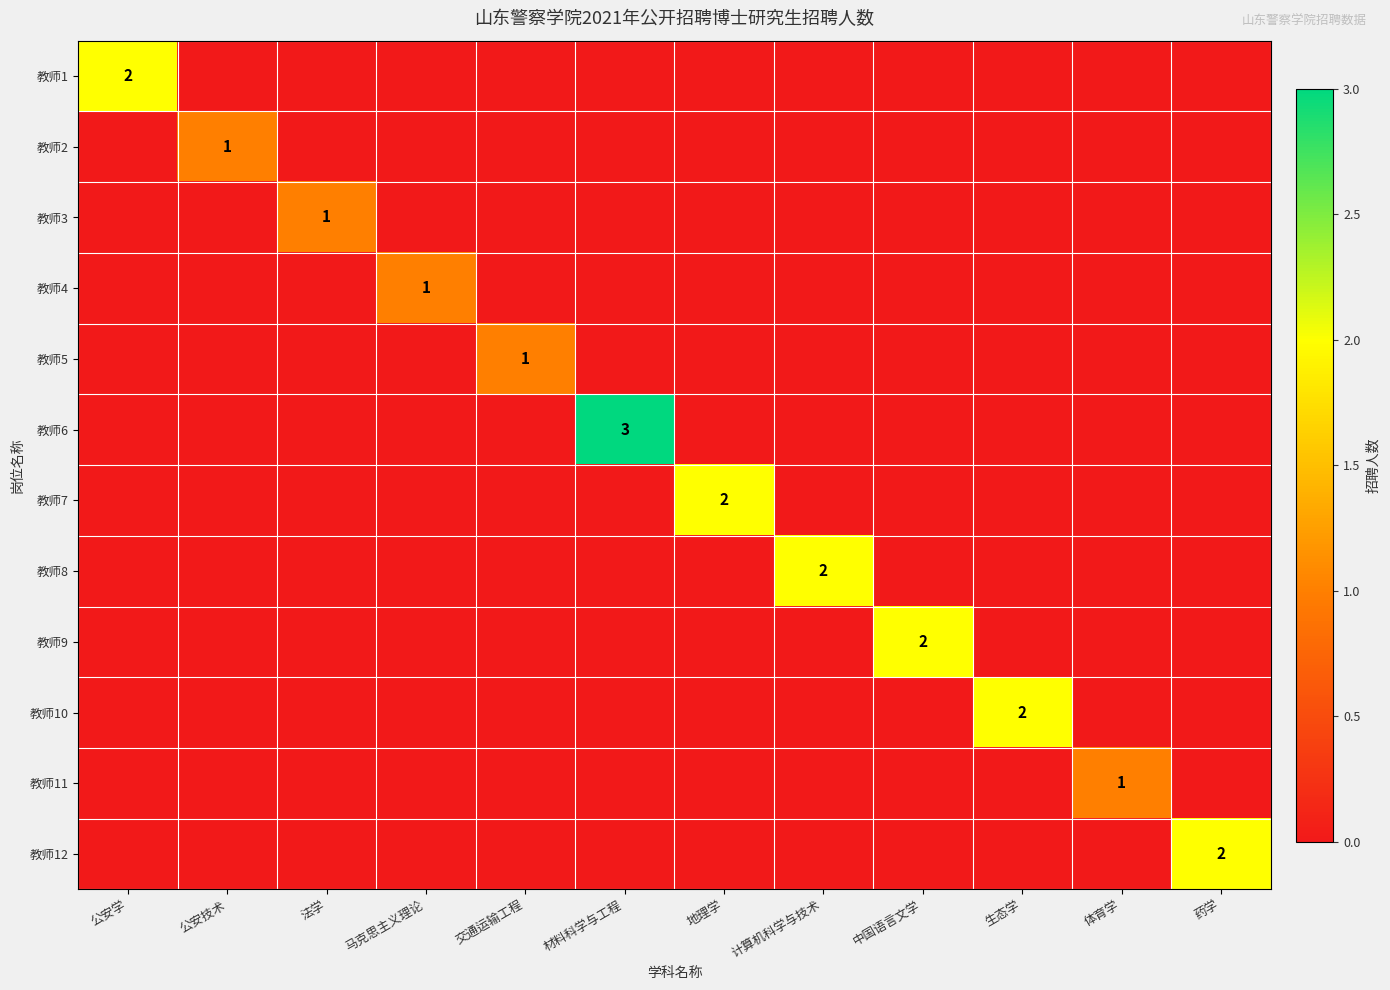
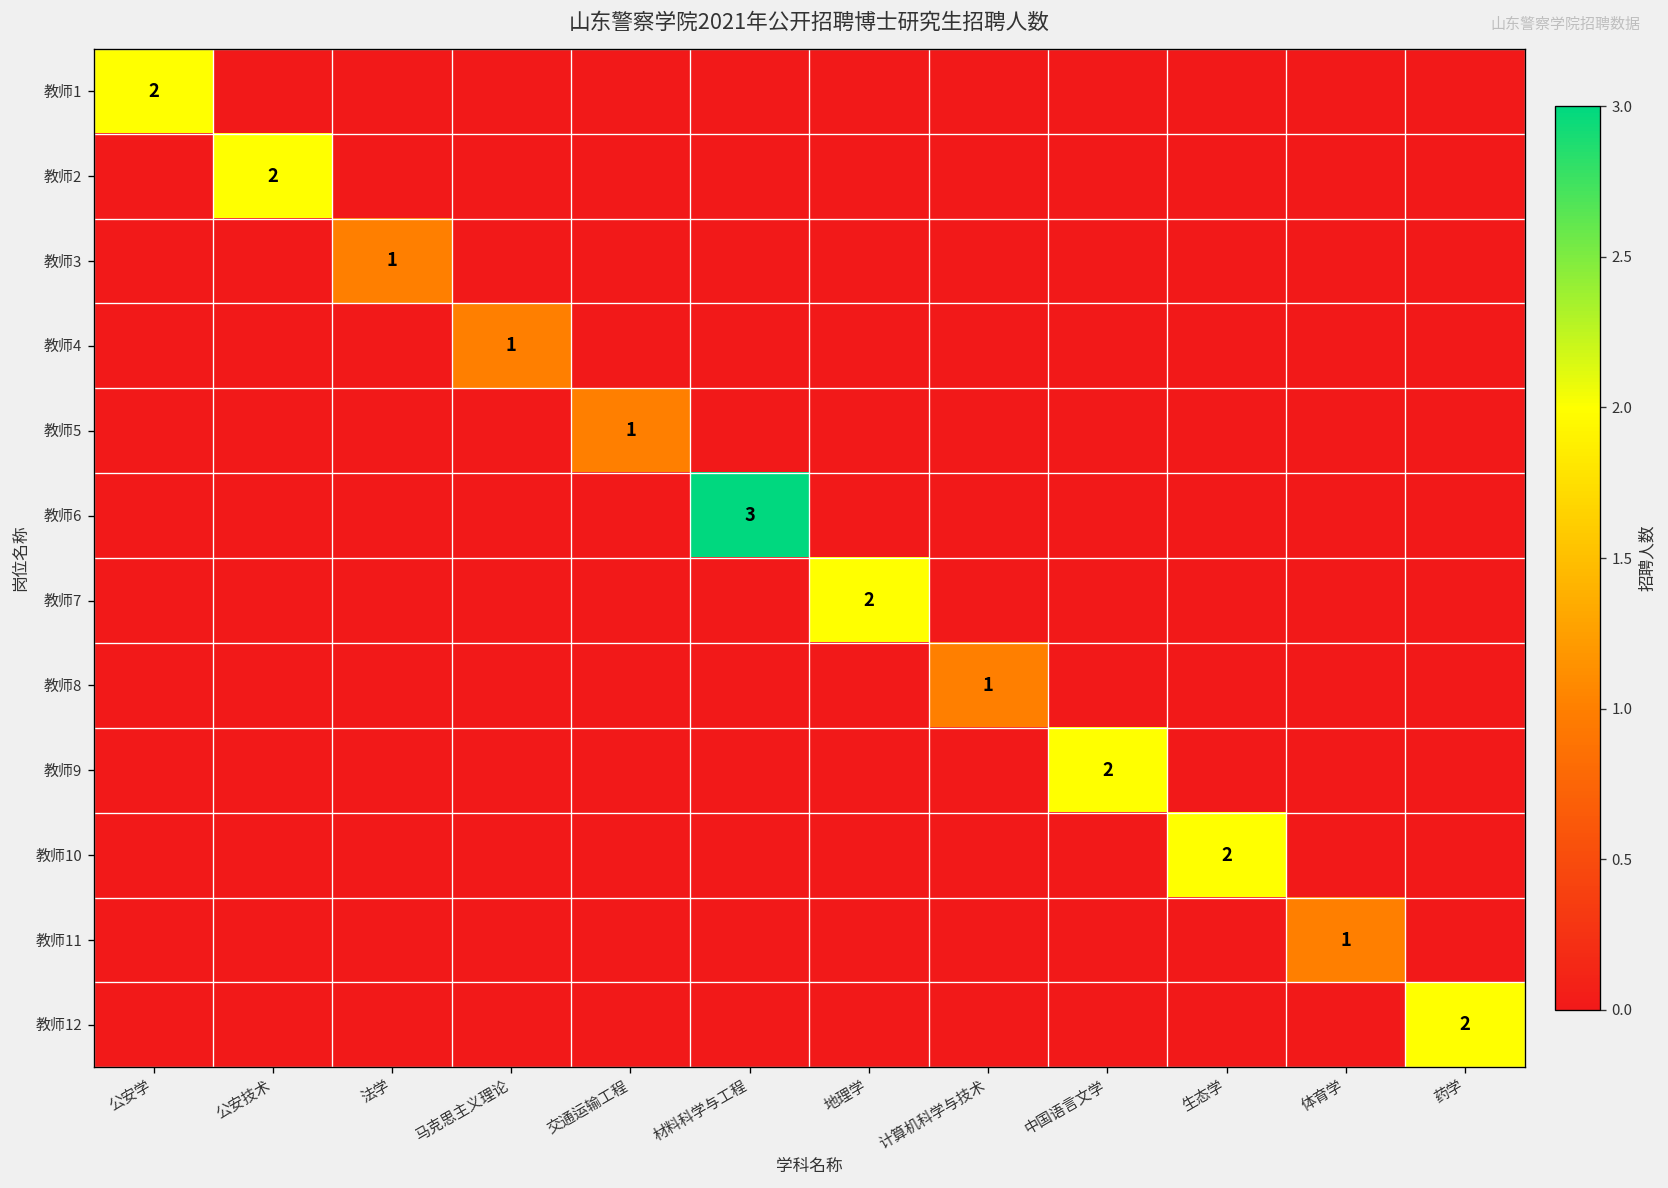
教师2, 公安技术: 1 -> 2
教师8, 计算机科学与技术: 2 -> 1
